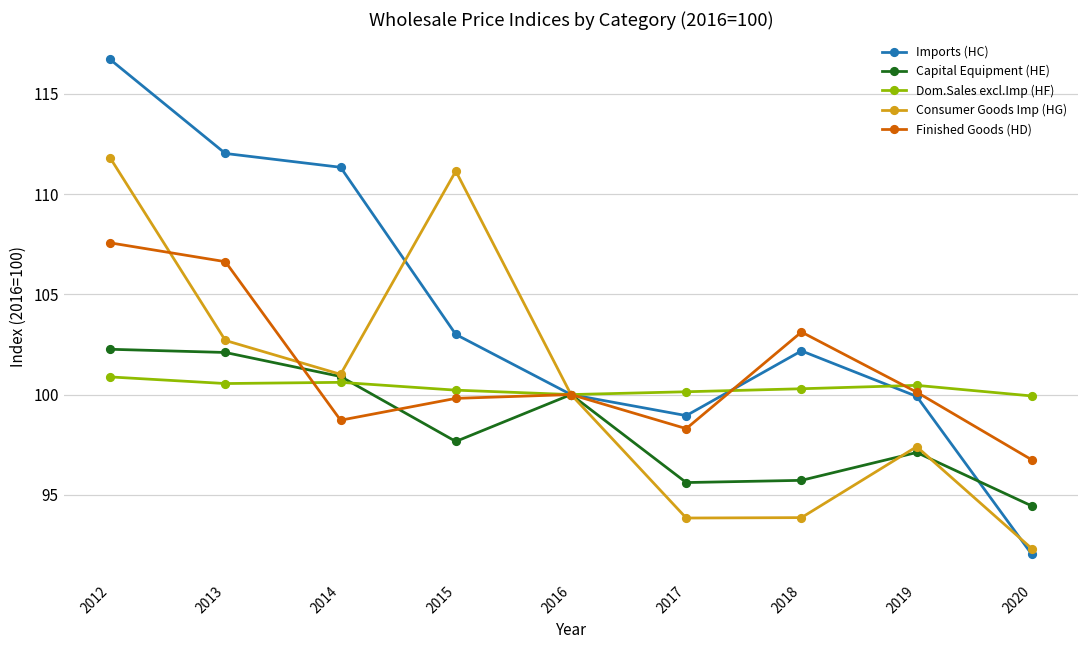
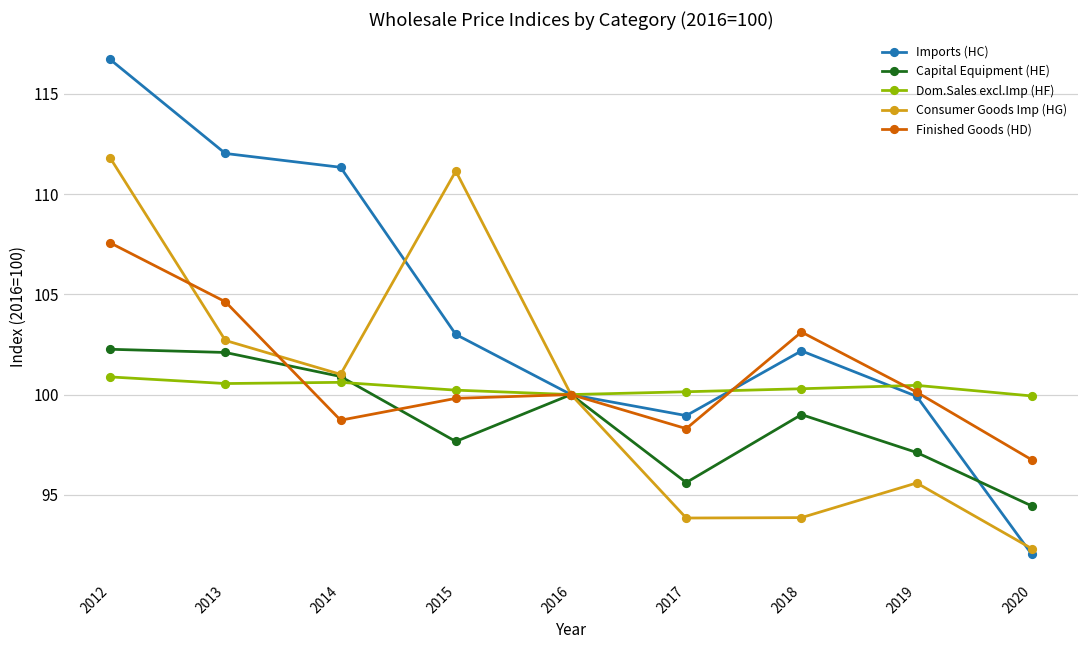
Finished Goods (HD), 2013: 106.6 -> 104.6
Capital Equipment (HE), 2018: 95.7 -> 99.0
Consumer Goods Imp (HG), 2019: 97.4 -> 95.6
